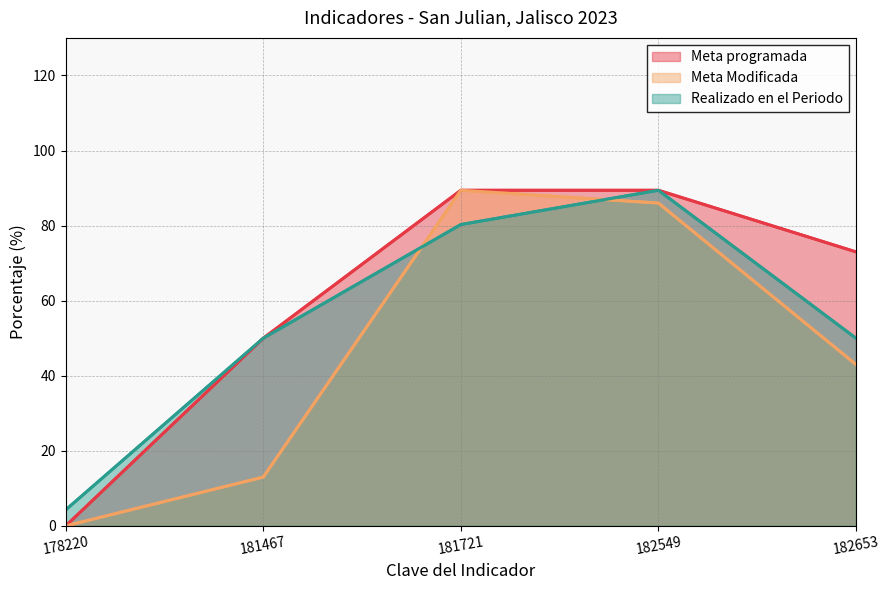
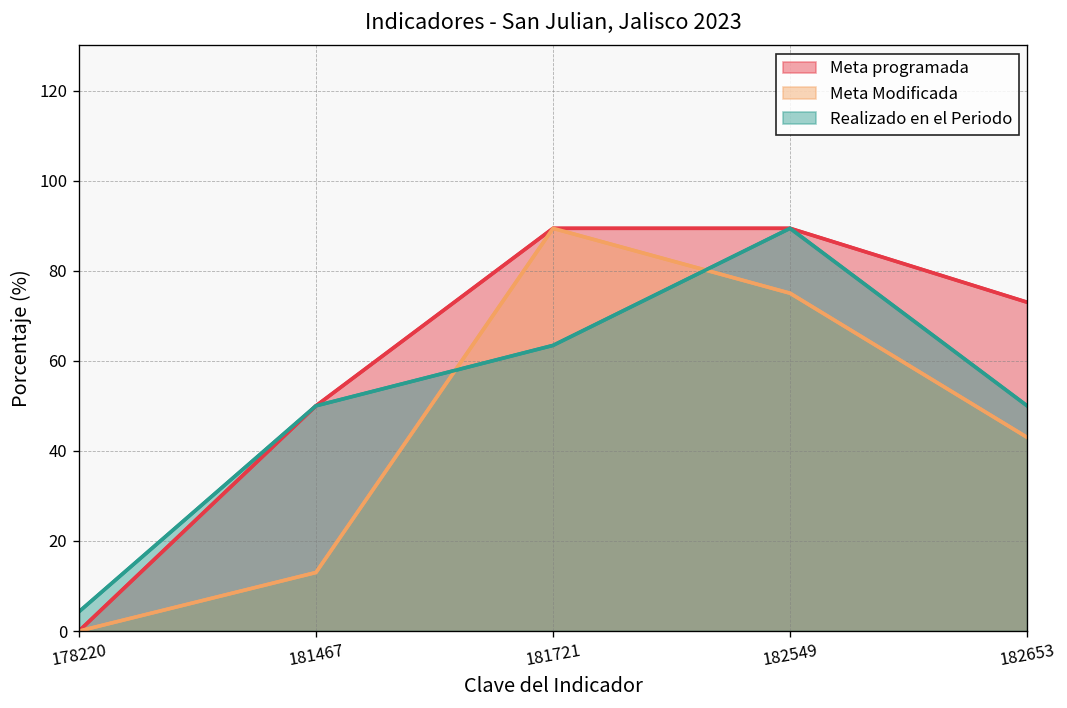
Realizado en el Periodo, 181721: 80 -> 63
Meta Modificada, 182549: 86 -> 75
